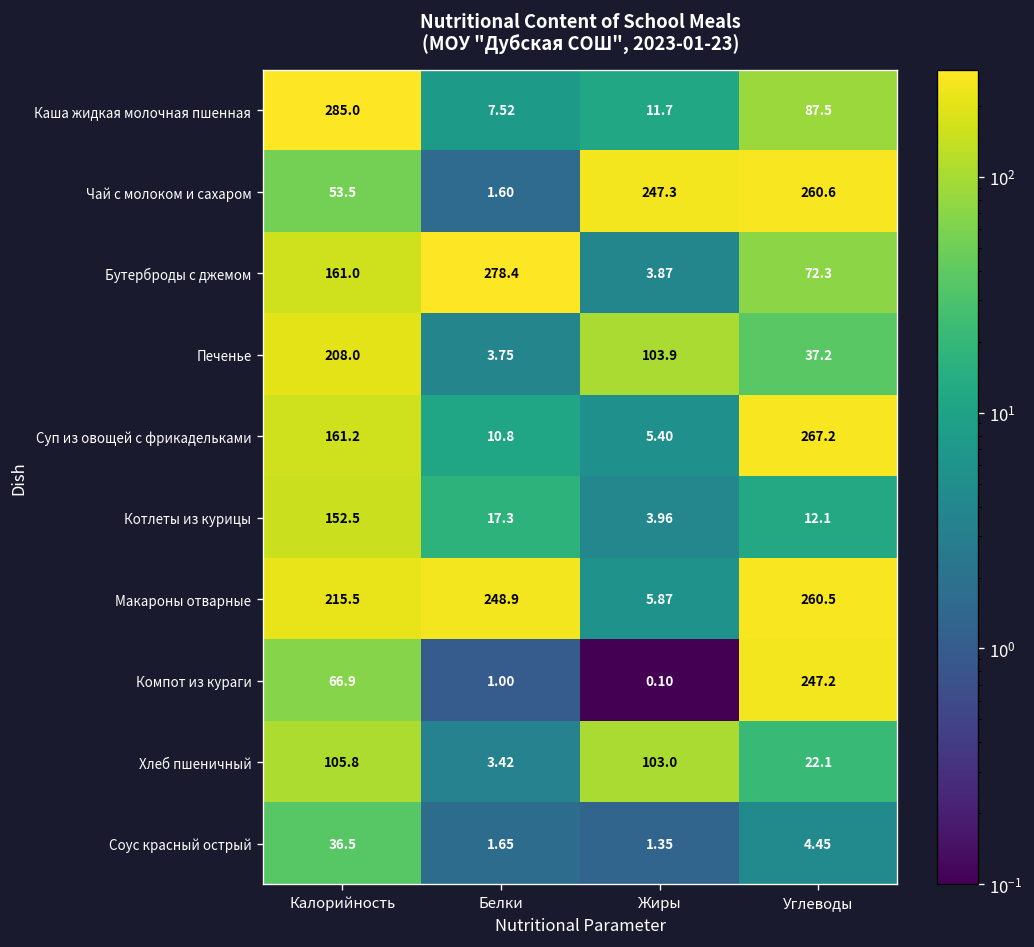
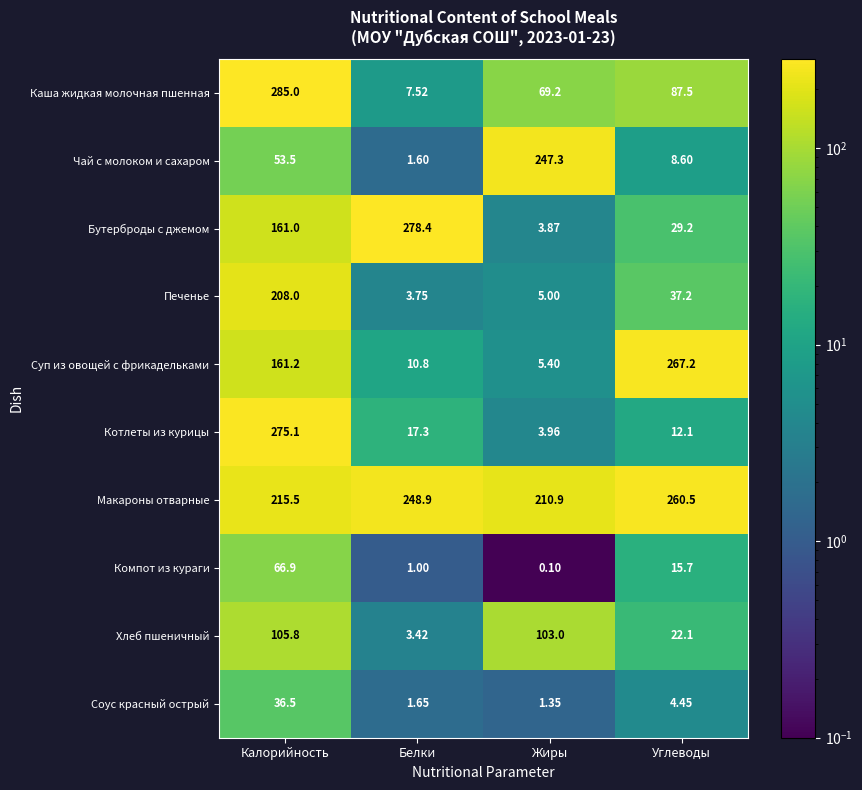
Каша жидкая молочная пшенная, Жиры: 11.7 -> 69.2
Чай с молоком и сахаром, Углеводы: 260.6 -> 8.60
Бутерброды с джемом, Углеводы: 72.3 -> 29.2
Печенье, Жиры: 103.9 -> 5.00
Котлеты из курицы, Калорийность: 152.5 -> 275.1
Макароны отварные, Жиры: 5.87 -> 210.9
Компот из кураги, Углеводы: 247.2 -> 15.7
